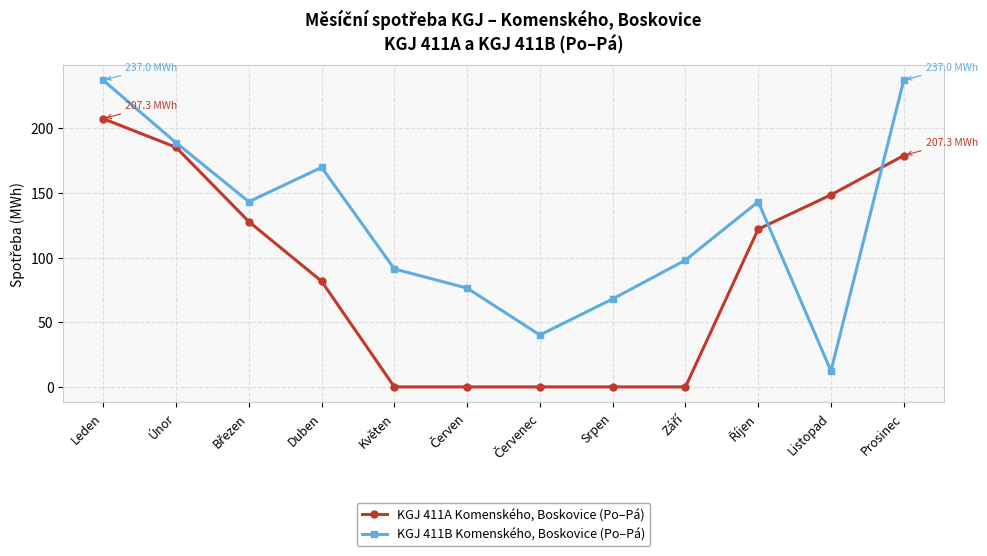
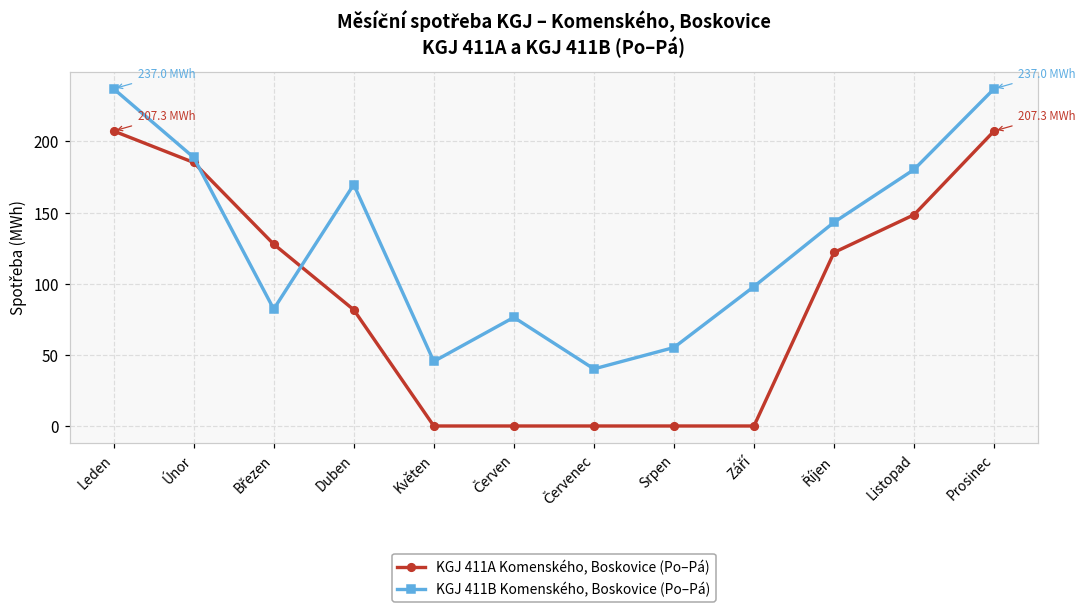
KGJ 411B Komenského, Boskovice (Po–Pá), Březen: 143 -> 82
KGJ 411B Komenského, Boskovice (Po–Pá), Květen: 91 -> 45
KGJ 411B Komenského, Boskovice (Po–Pá), Srpen: 68 -> 55
KGJ 411B Komenského, Boskovice (Po–Pá), Listopad: 12 -> 180
KGJ 411A Komenského, Boskovice (Po–Pá), Prosinec: 179 -> 207
